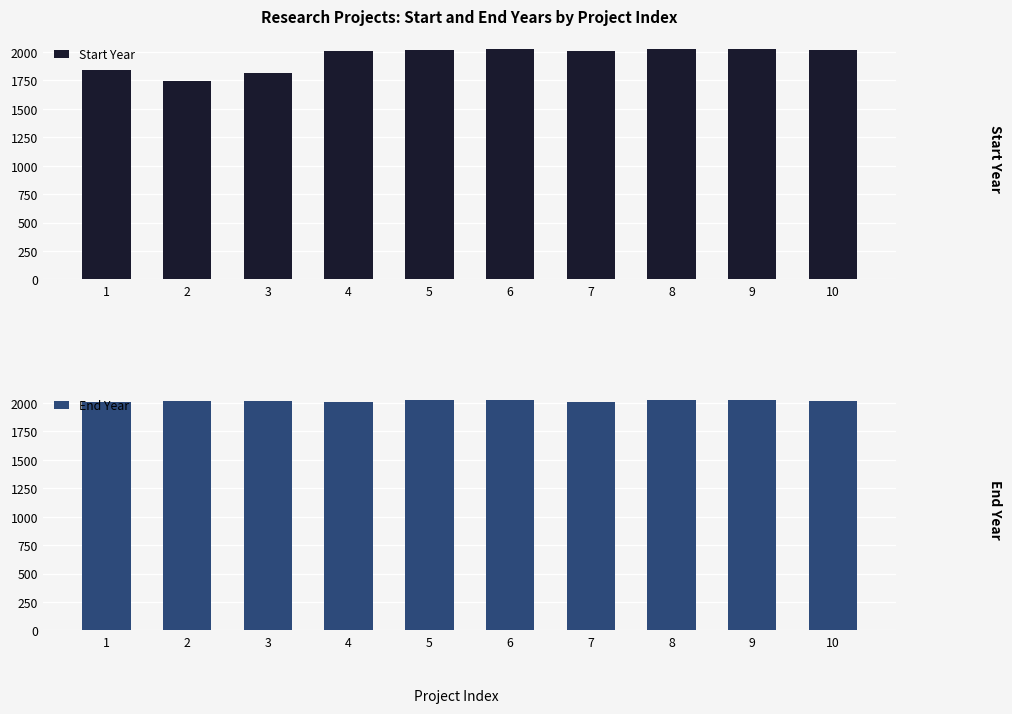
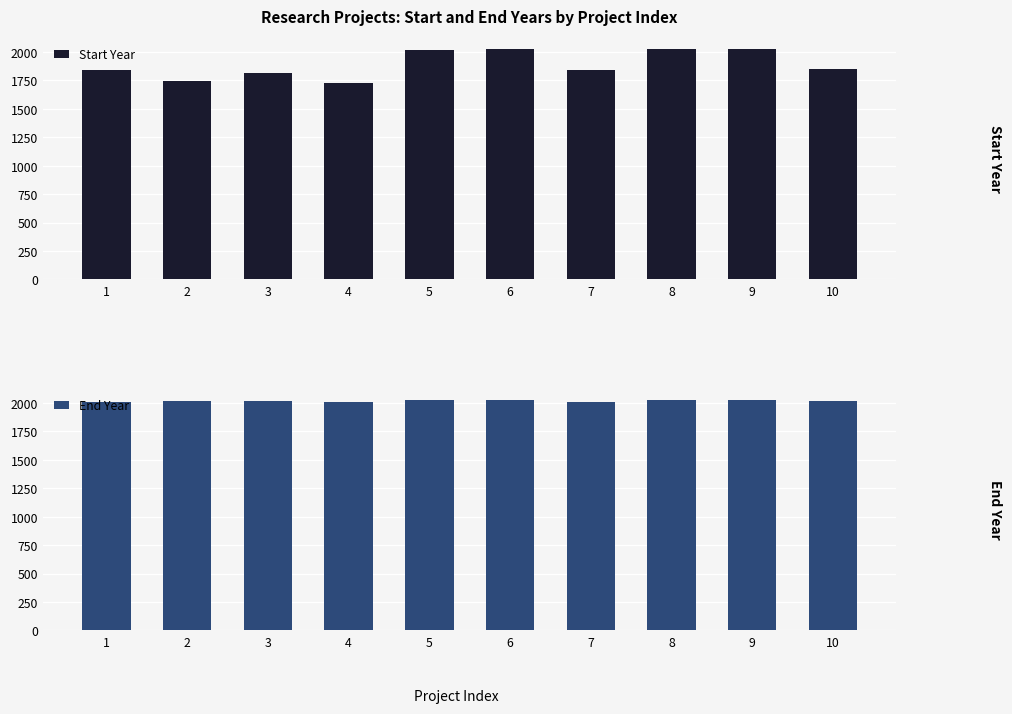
Research Projects: Start and End Years by Project Index, 4: 2010 -> 1730
Research Projects: Start and End Years by Project Index, 7: 2010 -> 1840
Research Projects: Start and End Years by Project Index, 10: 2010 -> 1850
